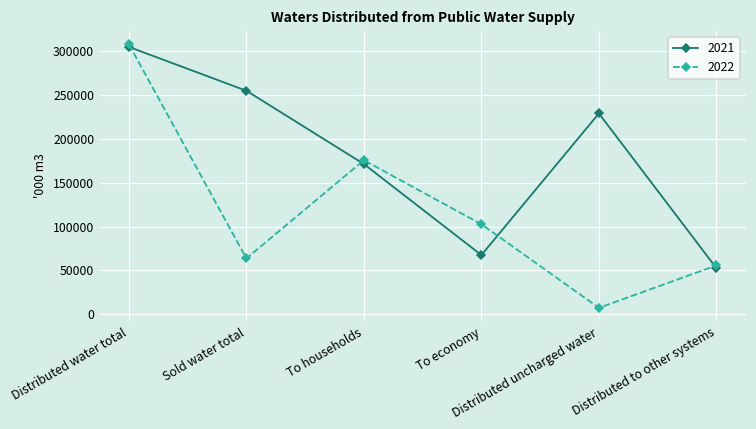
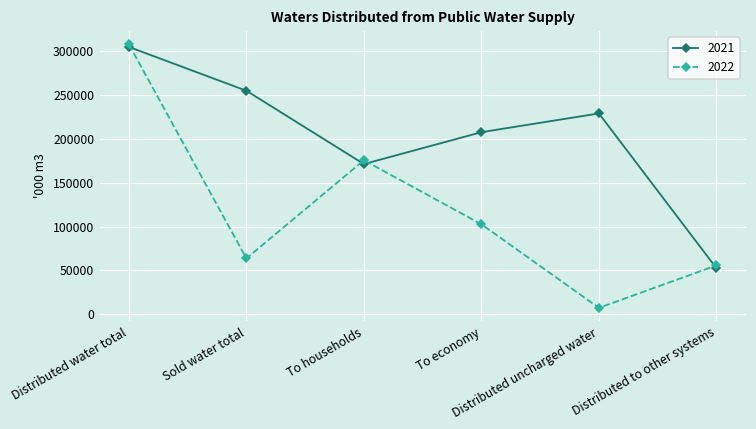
2021, To economy: 70000 -> 210000
